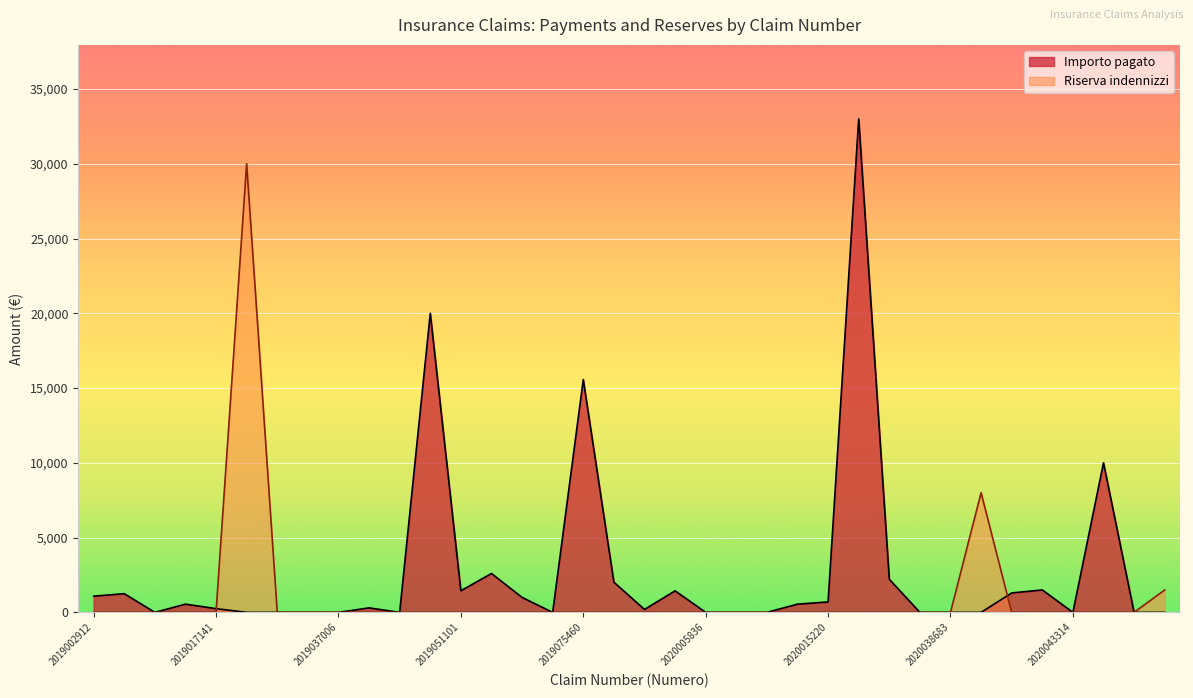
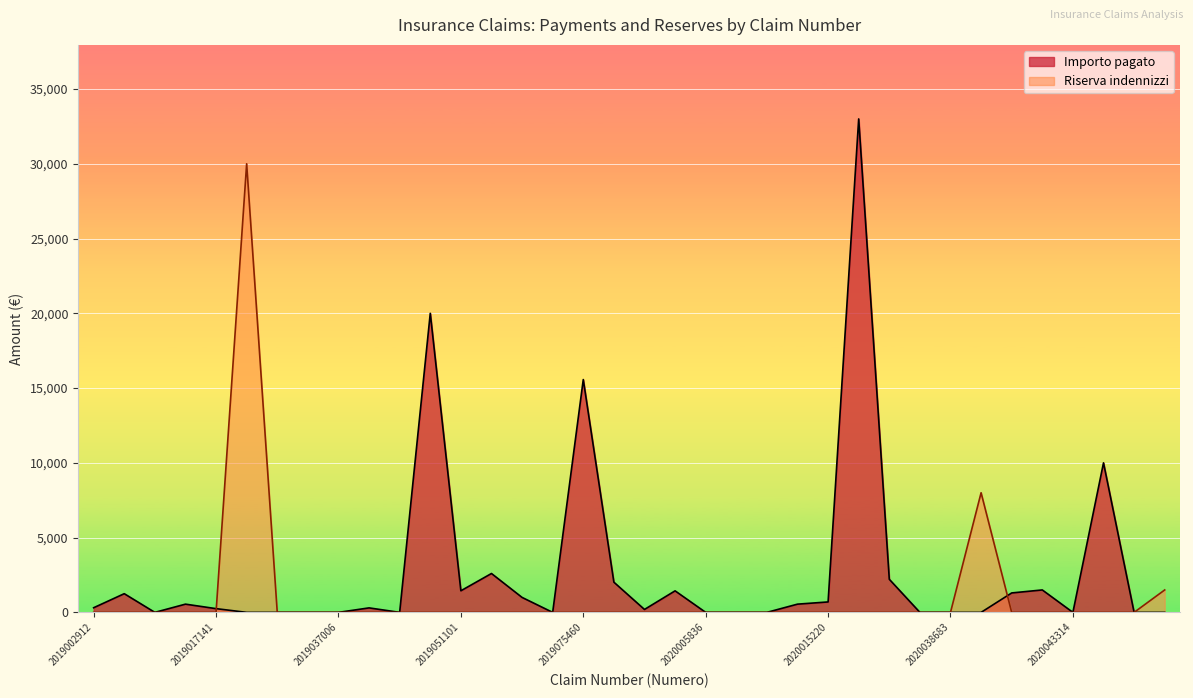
Importo pagato, 2019002912: 1,100 -> 300
